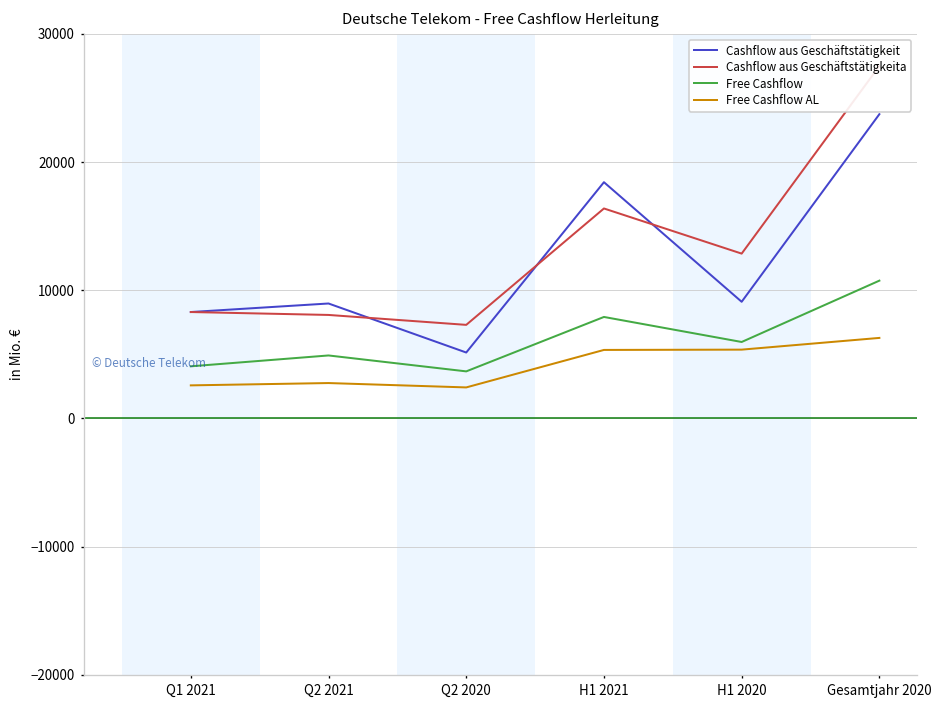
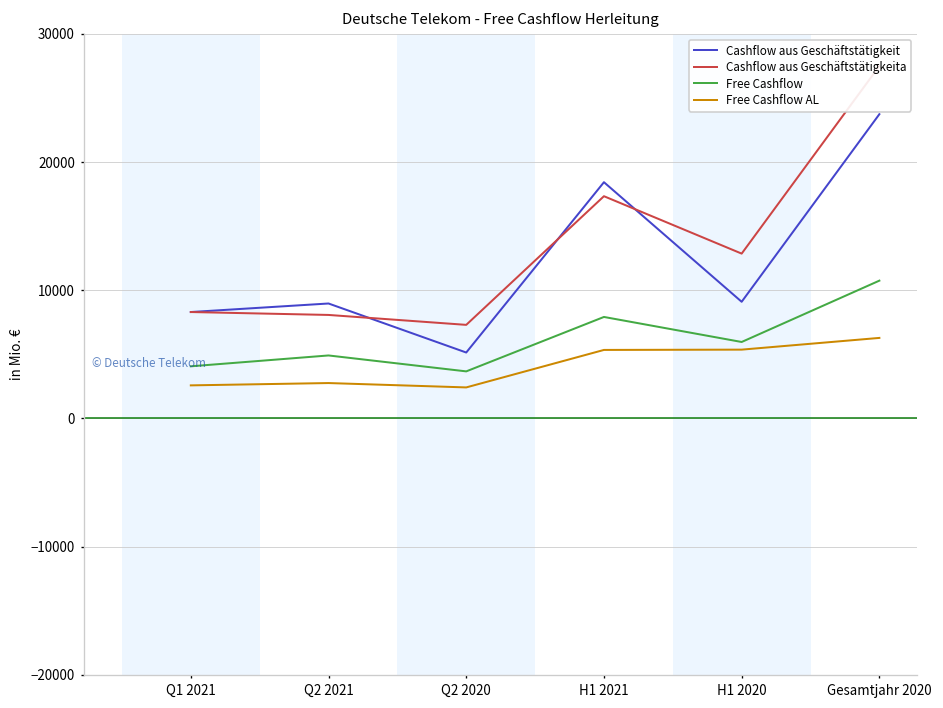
Cashflow aus Geschäftstätigkeita, H1 2021: 16400 -> 17300
